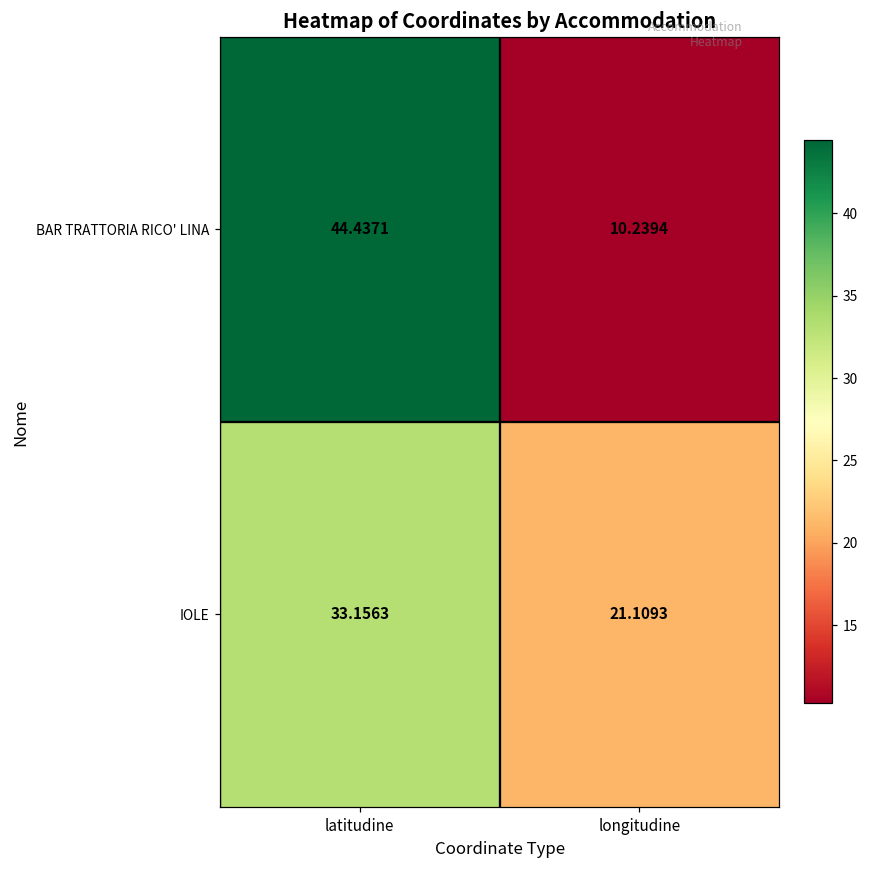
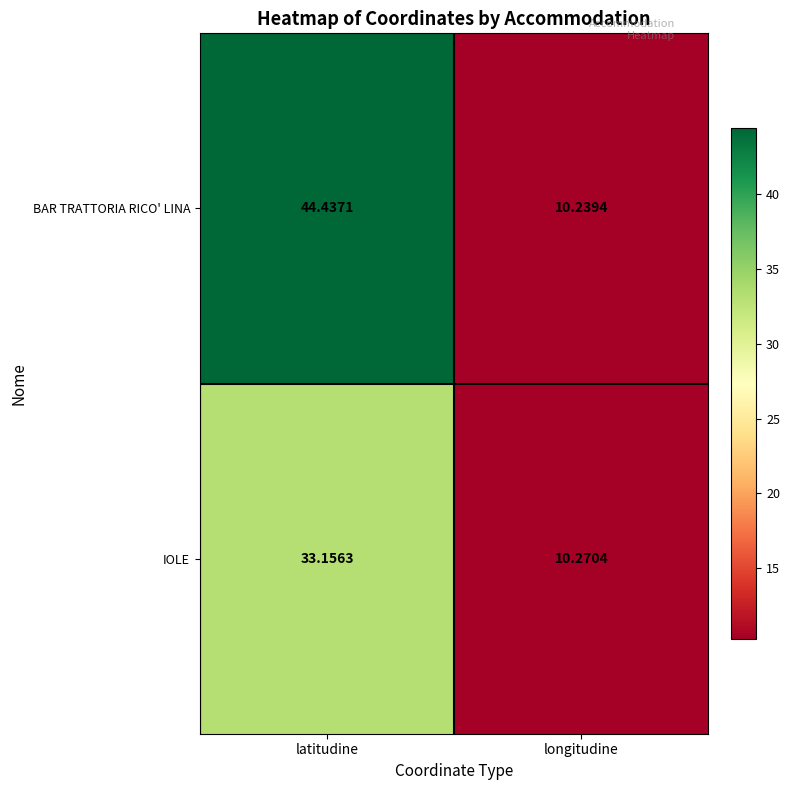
IOLE, longitudine: 21.1093 -> 10.2704
